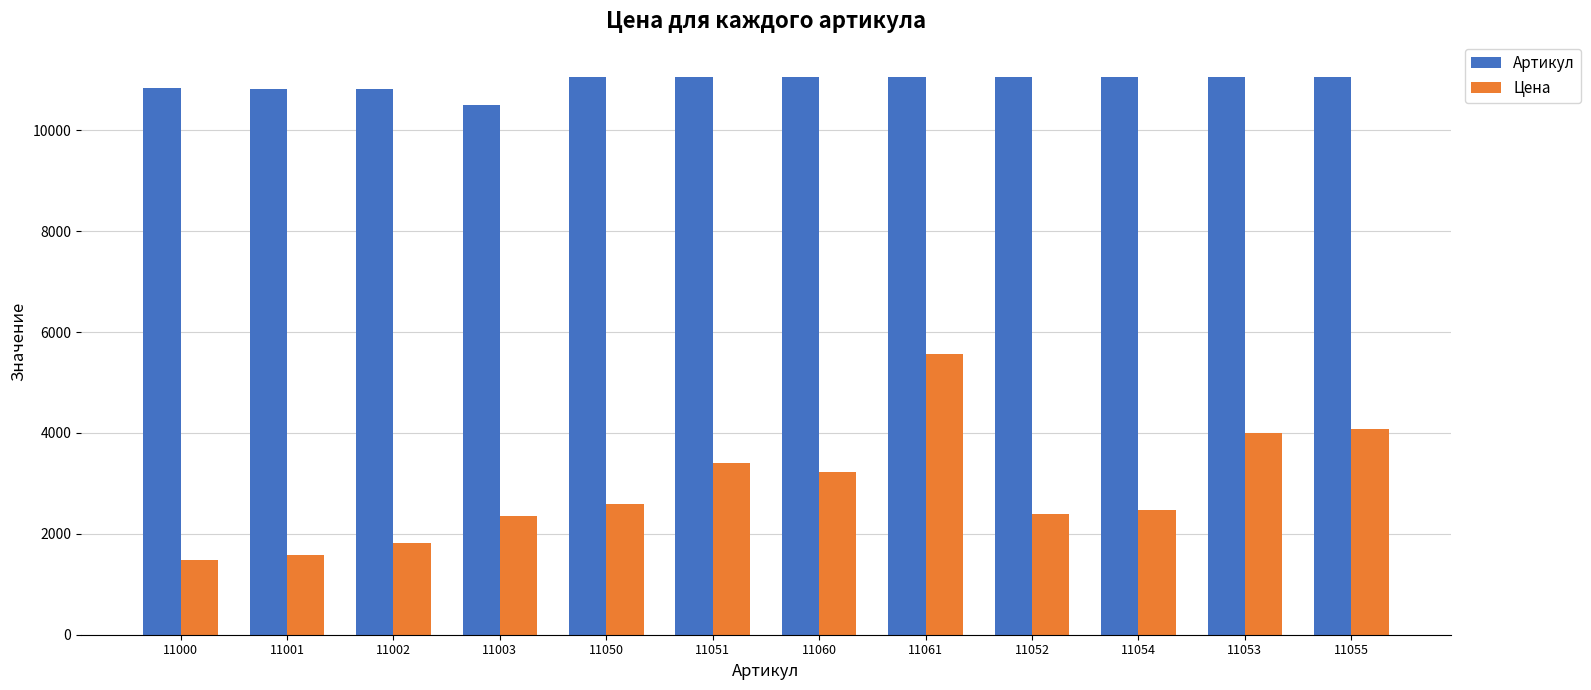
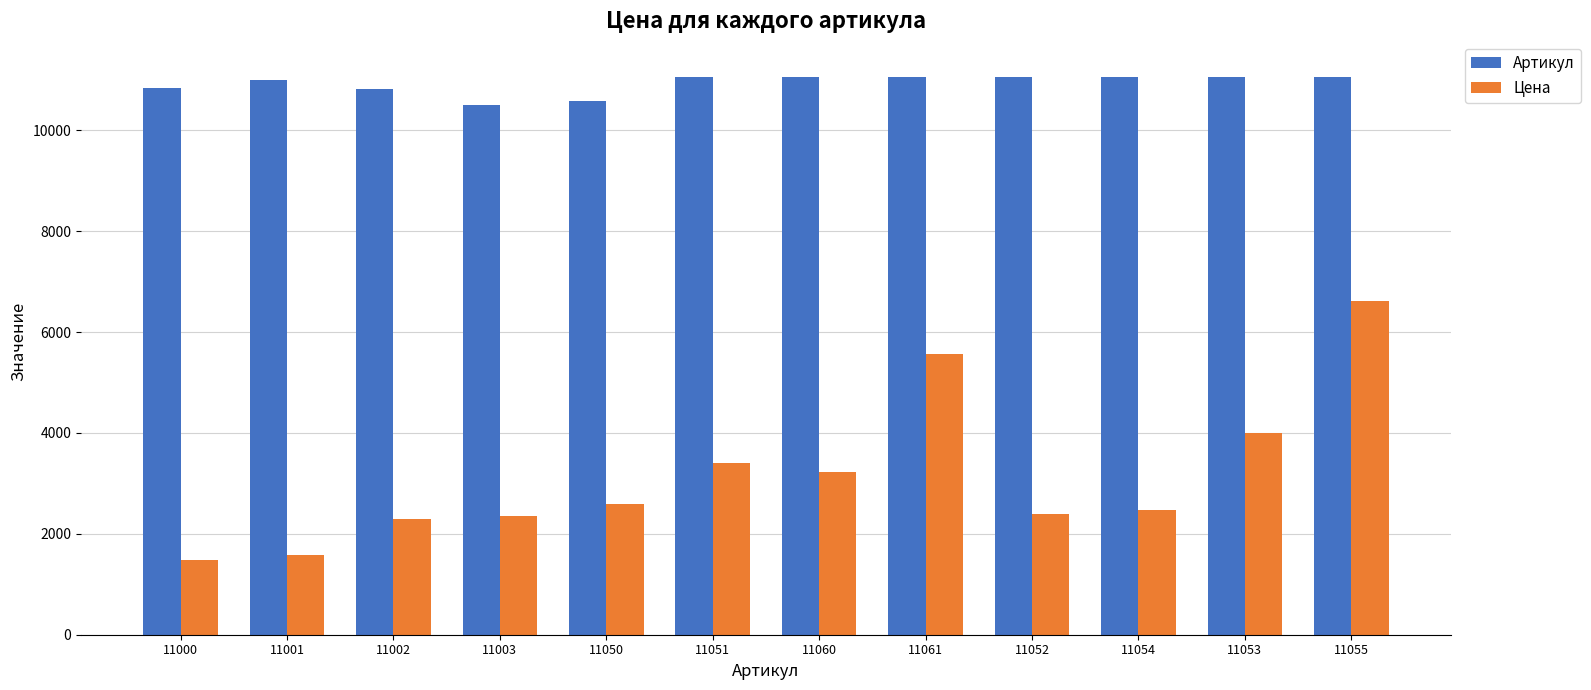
Артикул, 11001: 10800 -> 11000
Цена, 11002: 1800 -> 2300
Артикул, 11050: 11100 -> 10600
Цена, 11055: 4100 -> 6600
